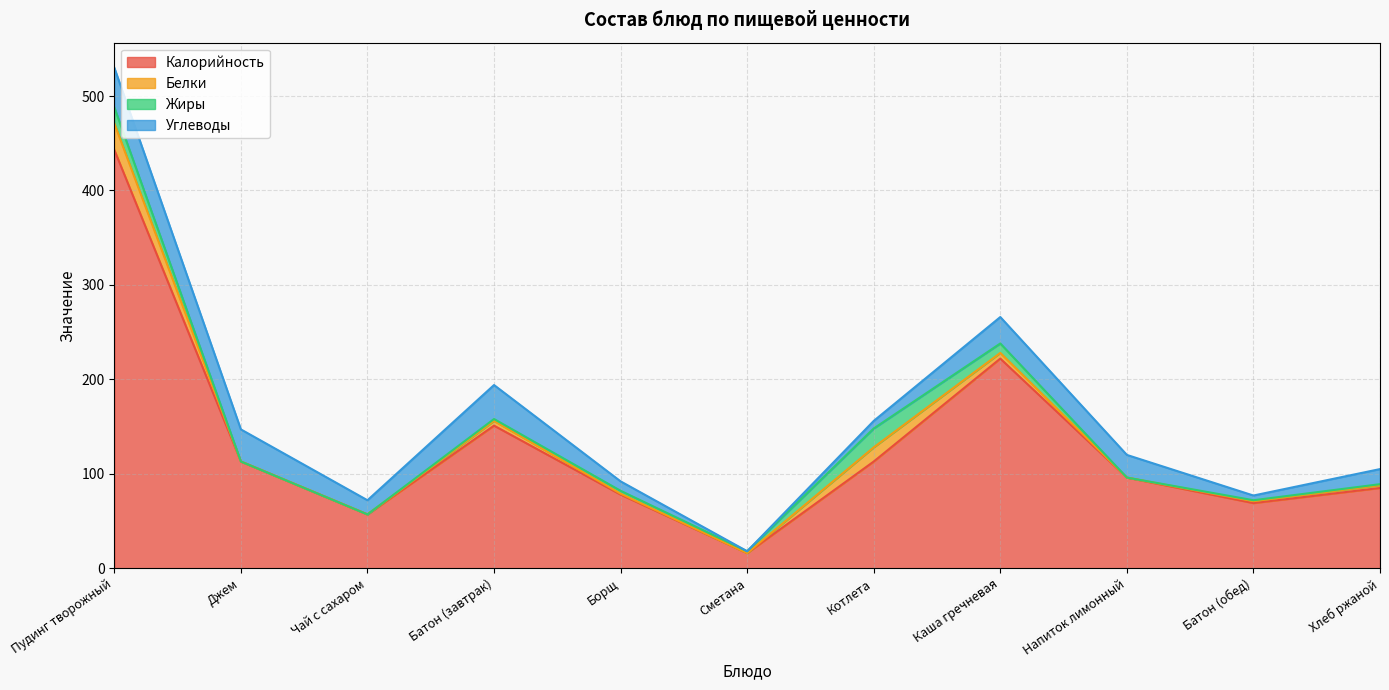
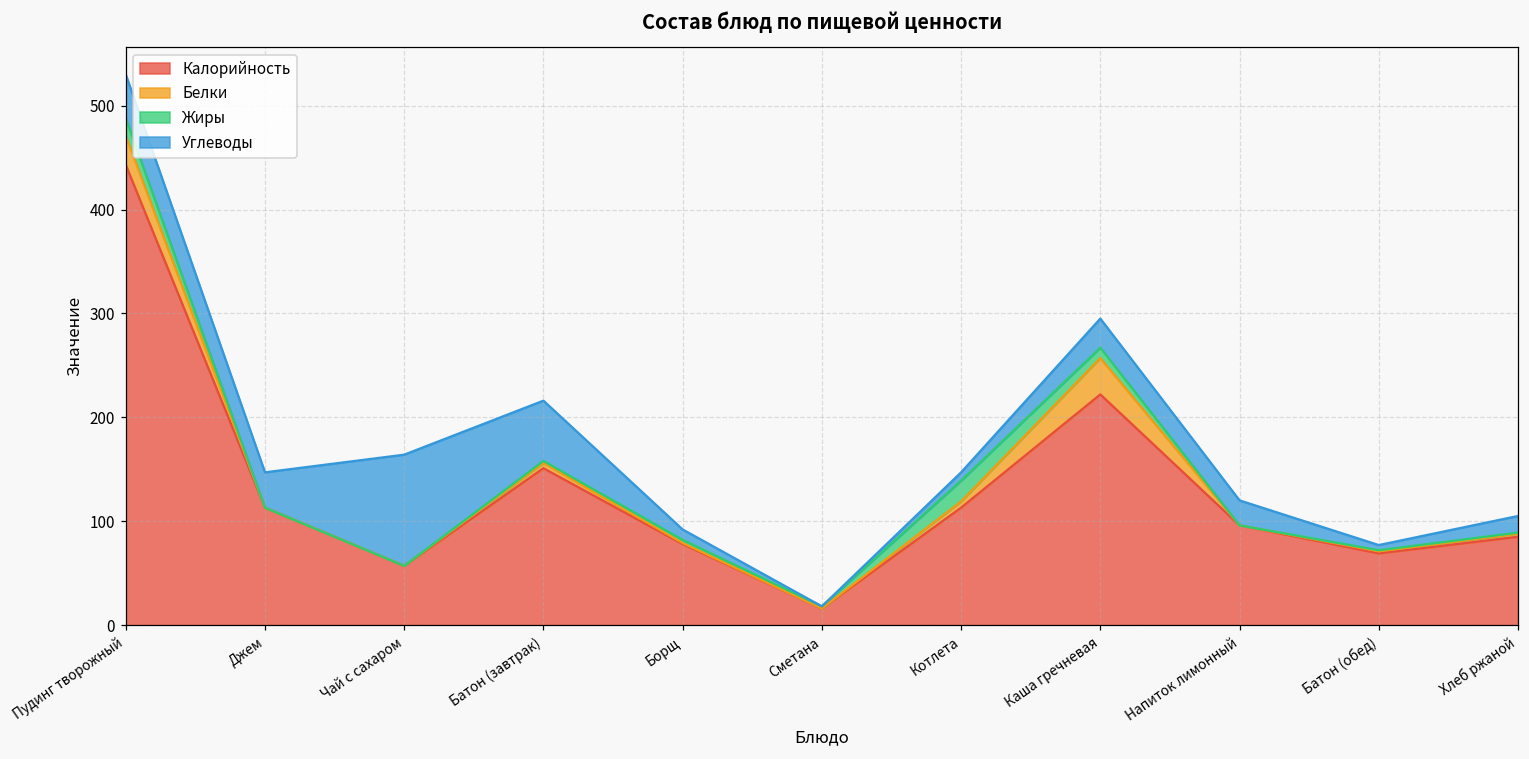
Углеводы, Чай с сахаром: 20 -> 110
Углеводы, Батон (завтрак): 40 -> 60
Белки, Котлета: 20 -> 10
Белки, Каша гречневая: 10 -> 40
